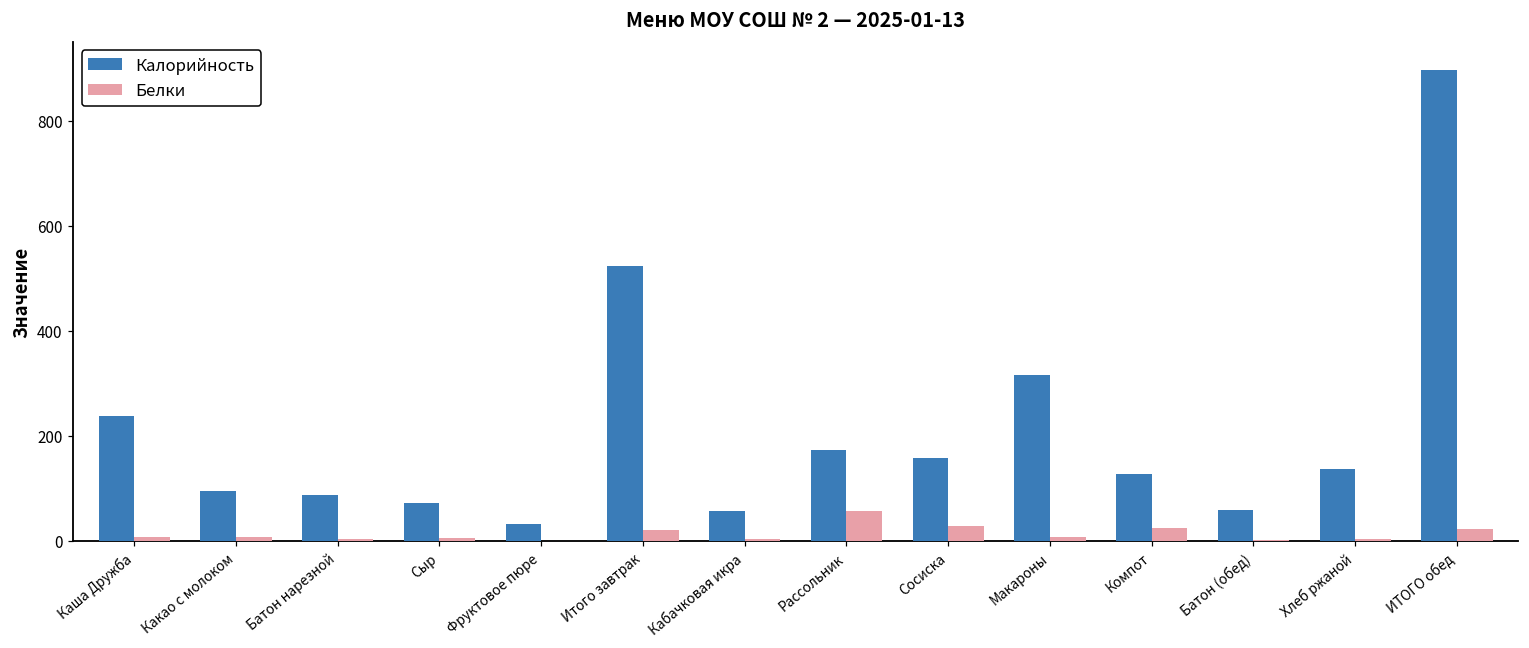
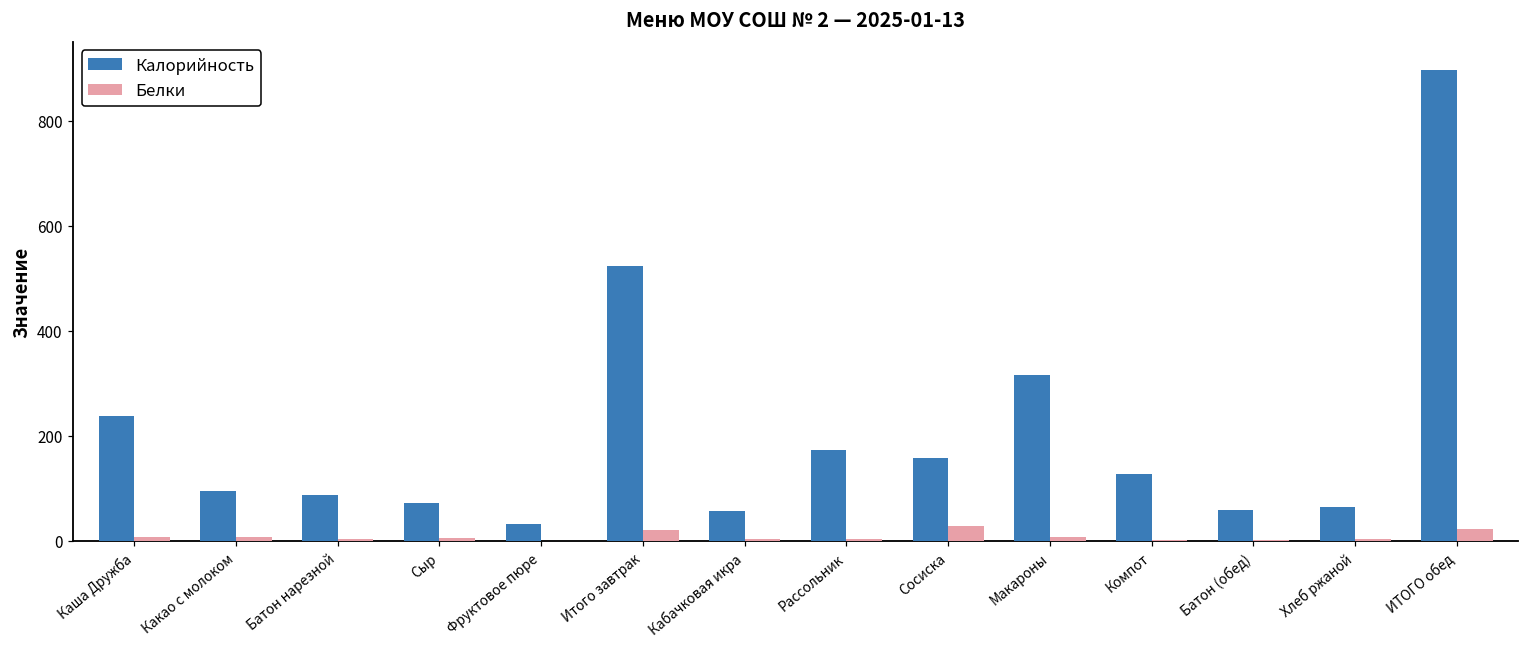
Белки, Рассольник: 60 -> 0
Белки, Компот: 20 -> 0
Калорийность, Хлеб ржаной: 140 -> 60
